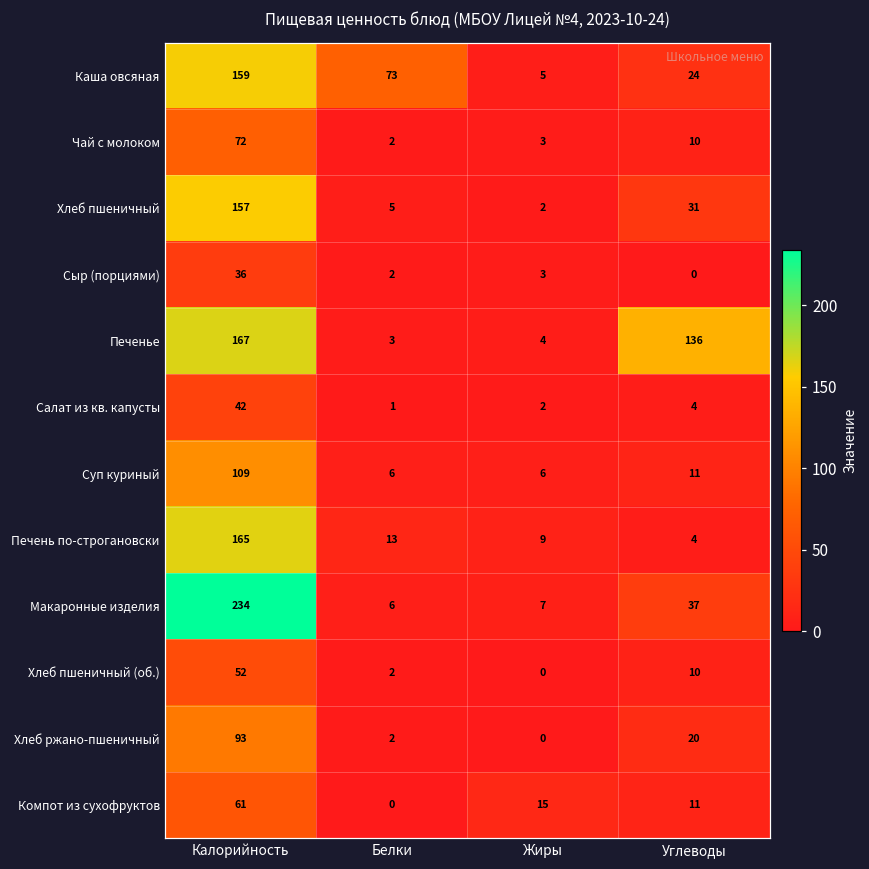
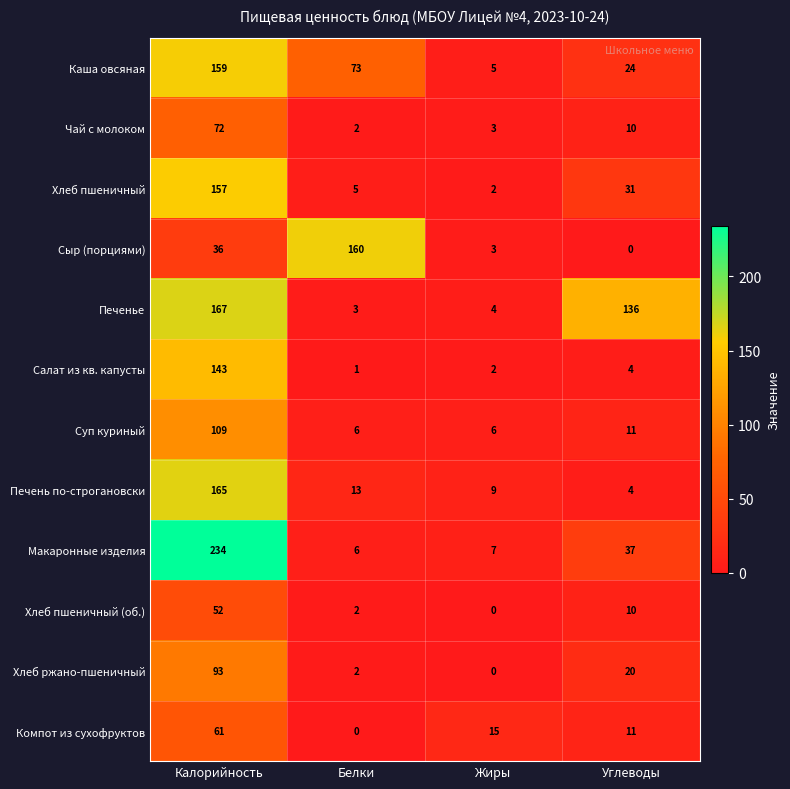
Сыр (порциями), Белки: 2 -> 160
Салат из кв. капусты, Калорийность: 42 -> 143
